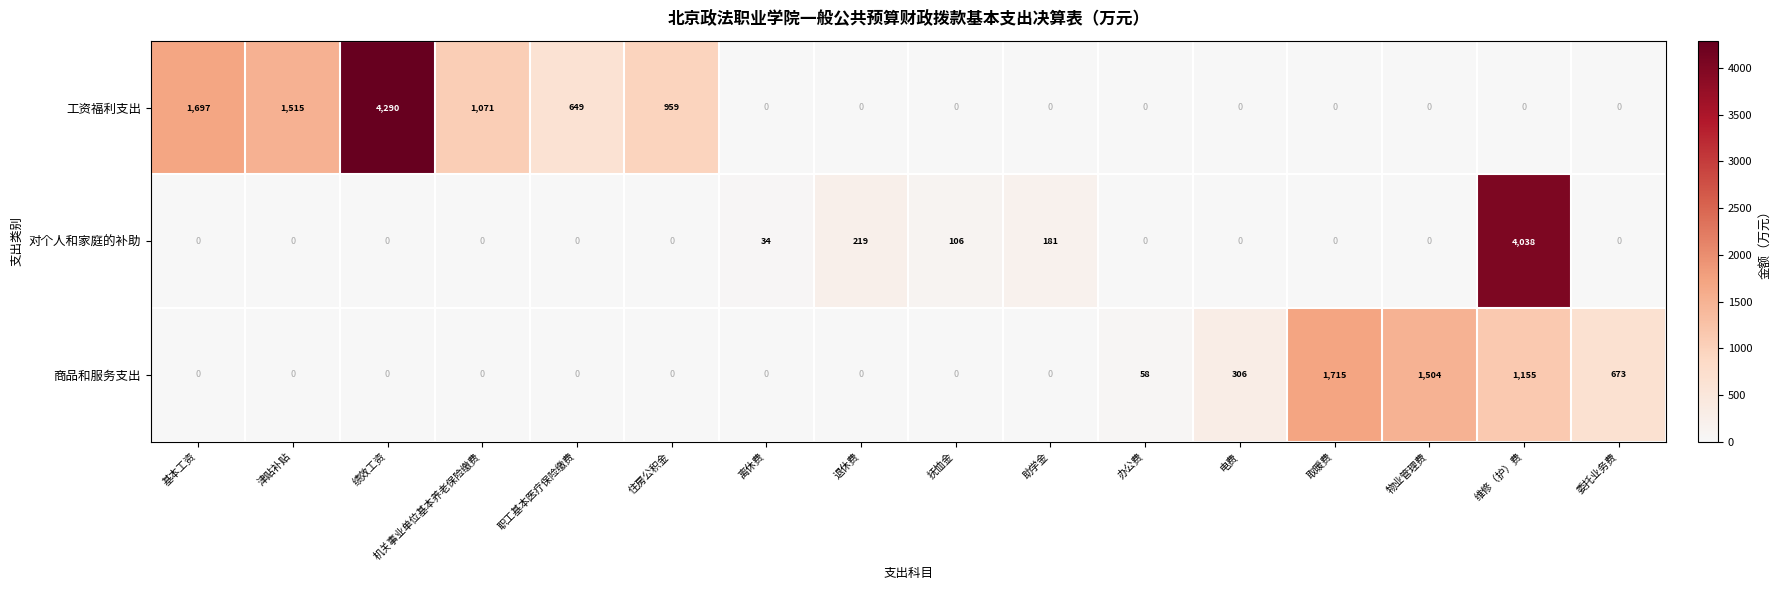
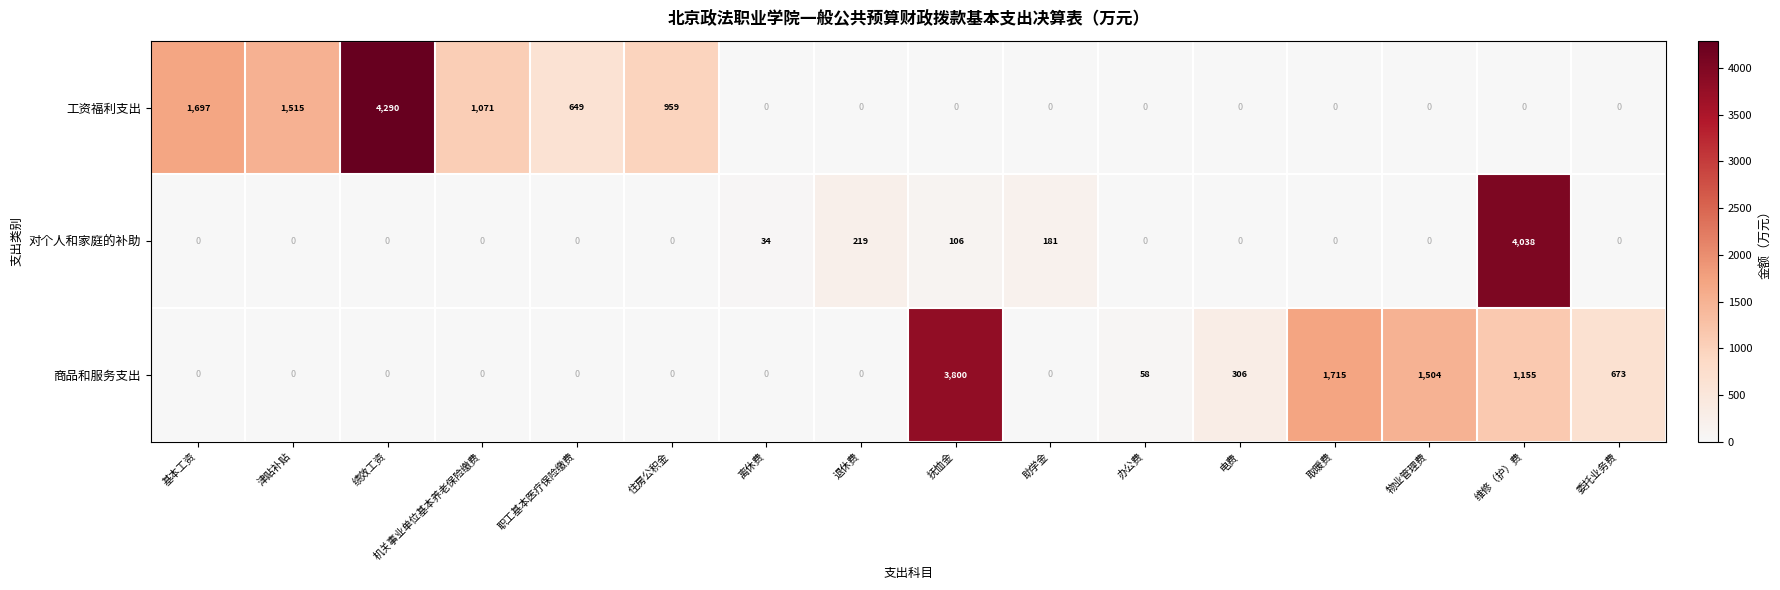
商品和服务支出, 抚恤金: 0 -> 3,800
